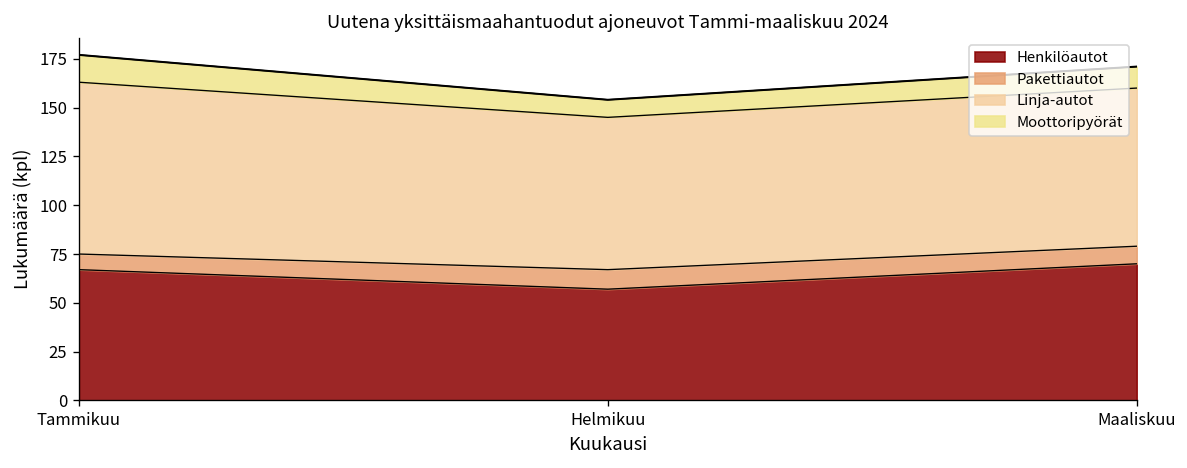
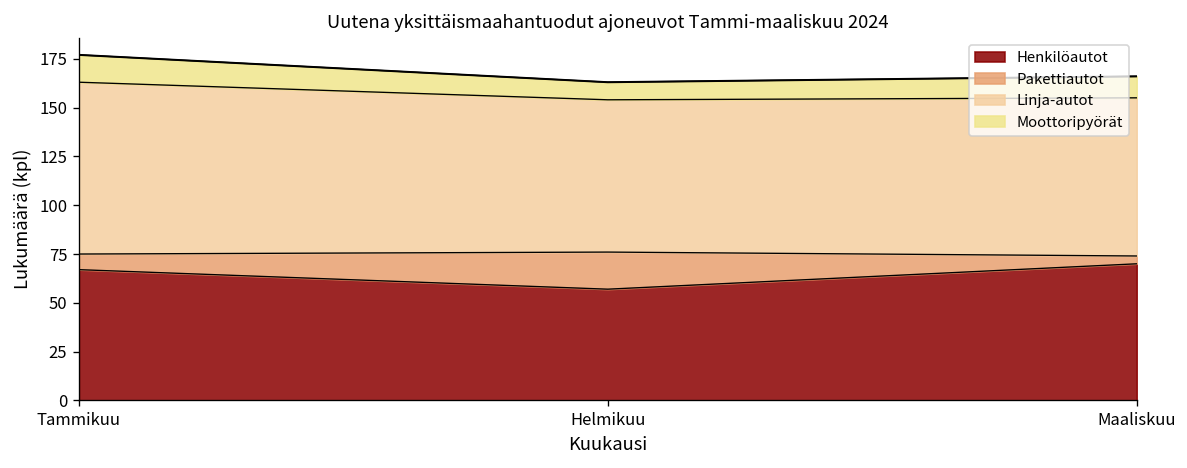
Pakettiautot, Helmikuu: 10 -> 19
Pakettiautot, Maaliskuu: 9 -> 4
